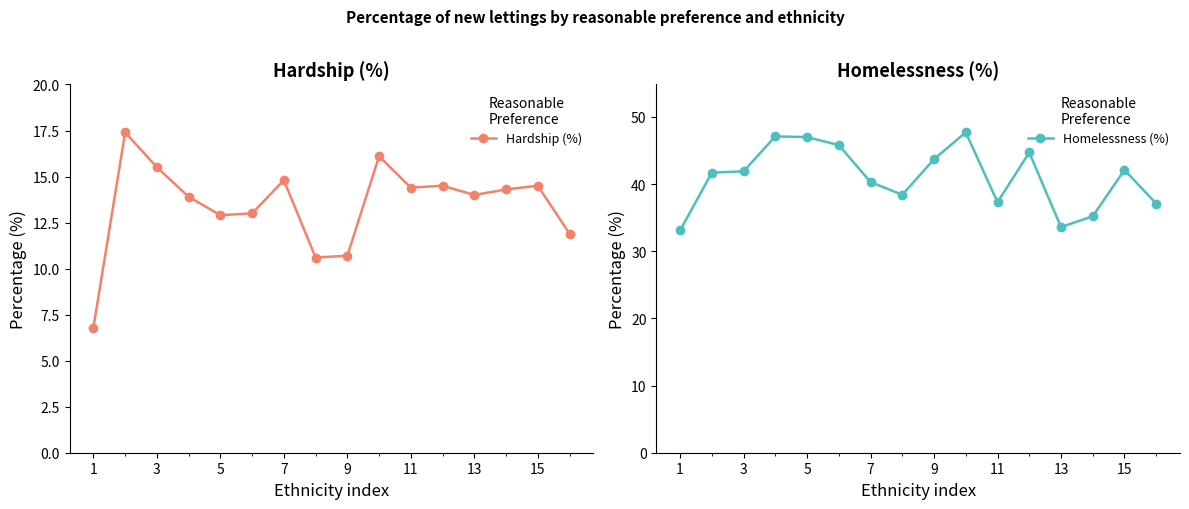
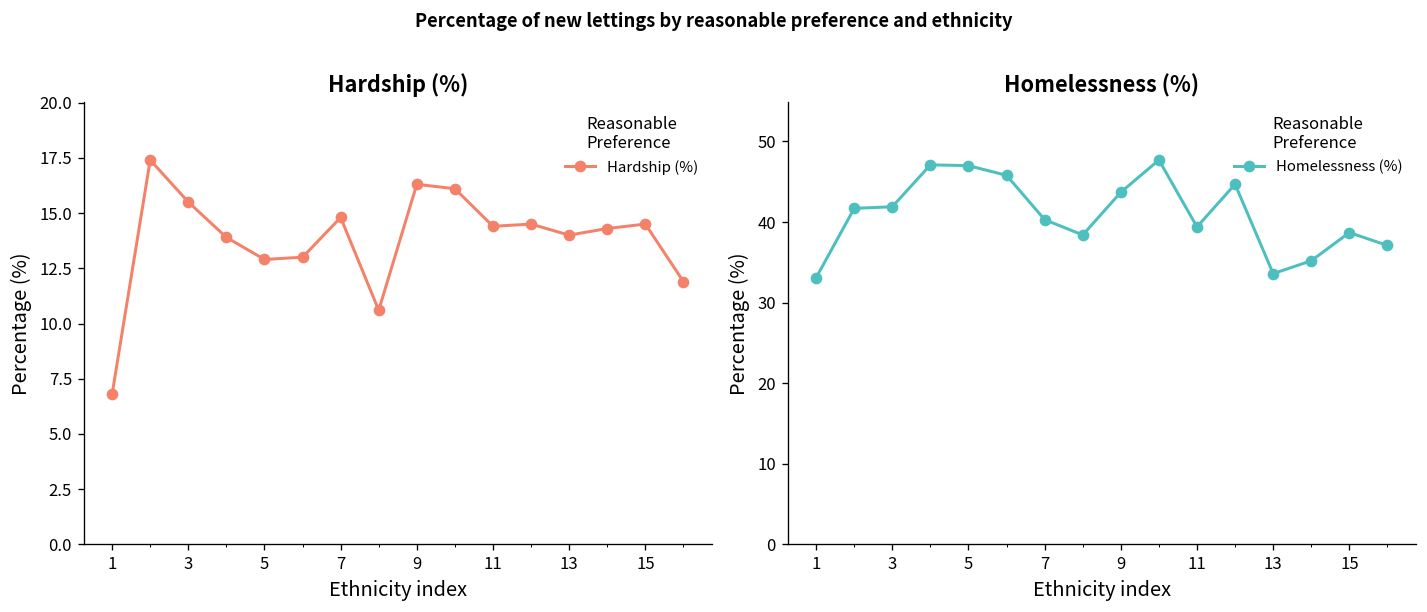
Hardship (%), 9: 10.7 -> 16.3
Homelessness (%), 11: 37 -> 39
Homelessness (%), 15: 42 -> 39
